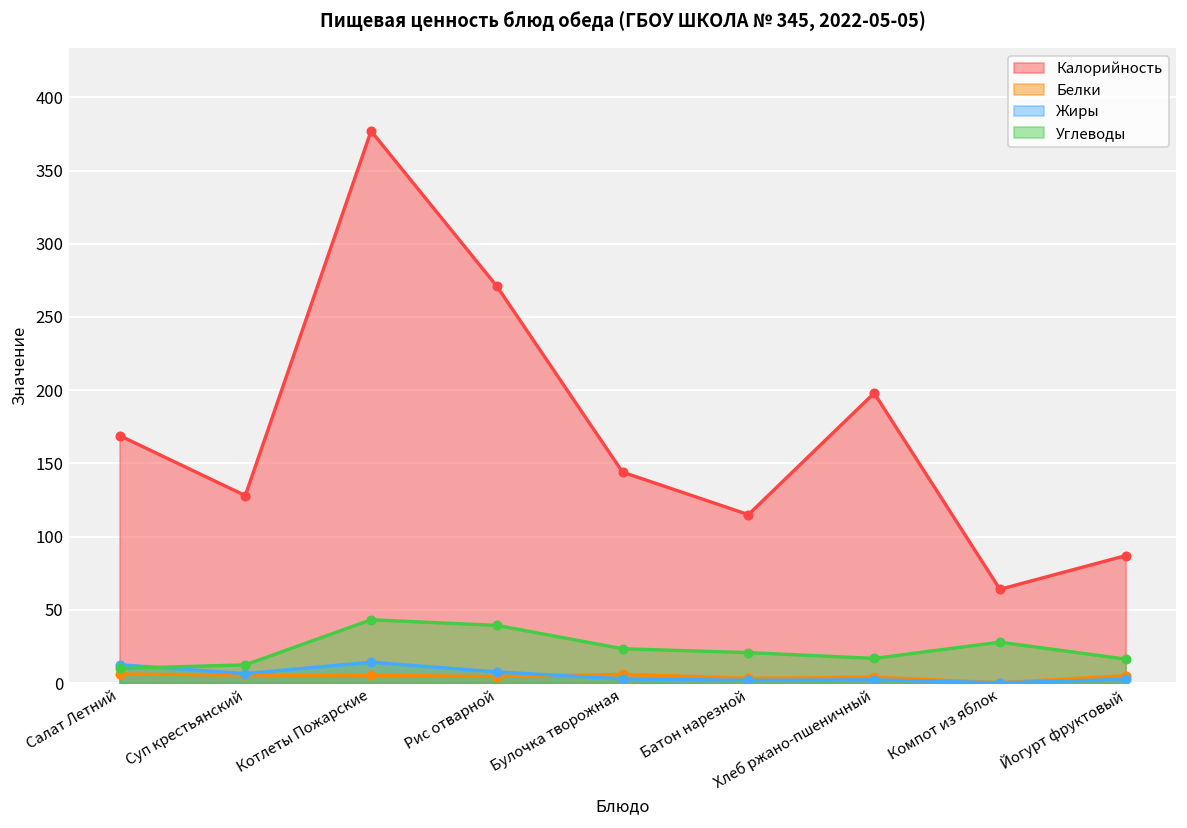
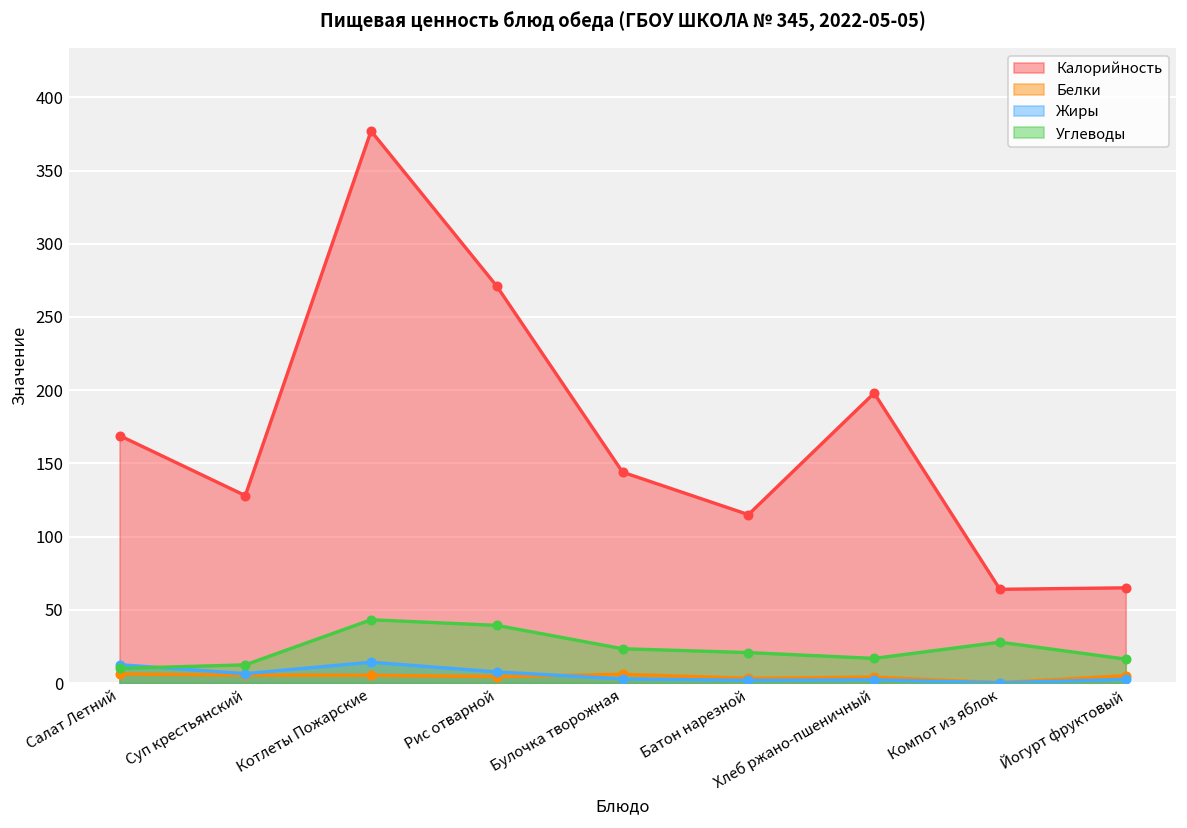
Калорийность, Йогурт фруктовый: 87 -> 65
